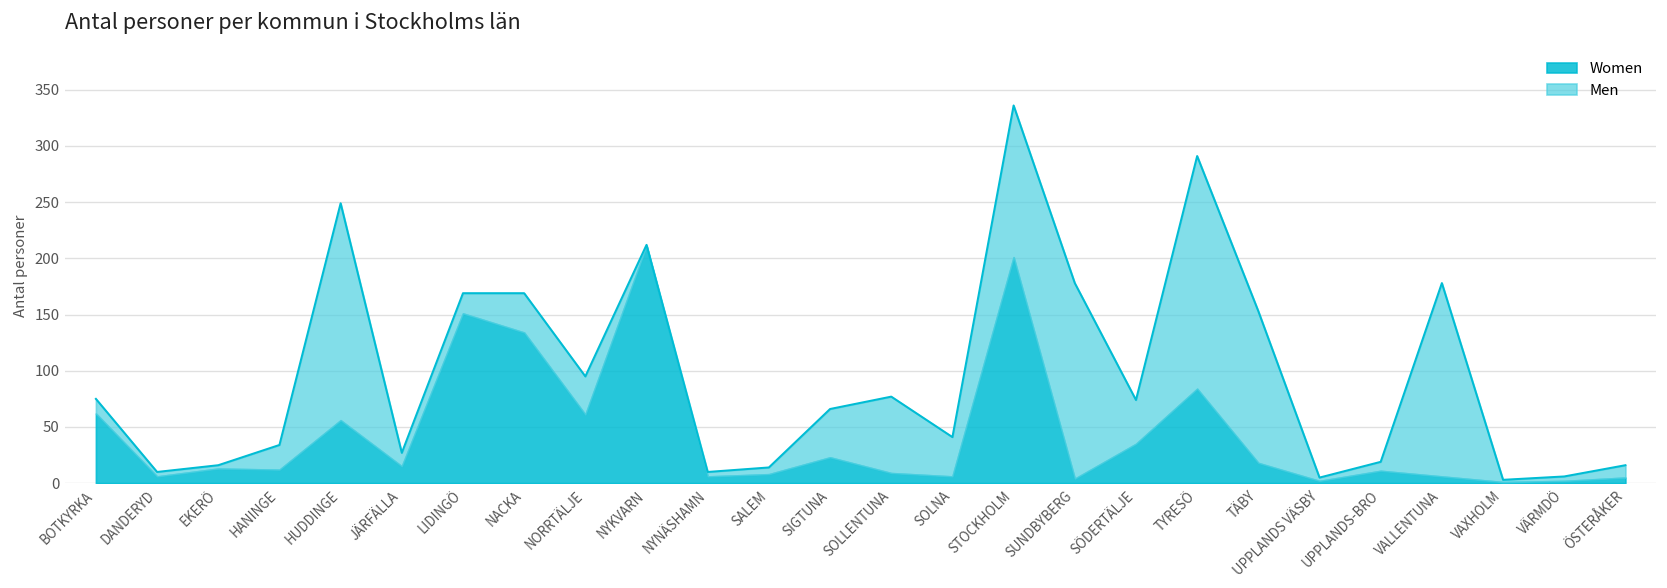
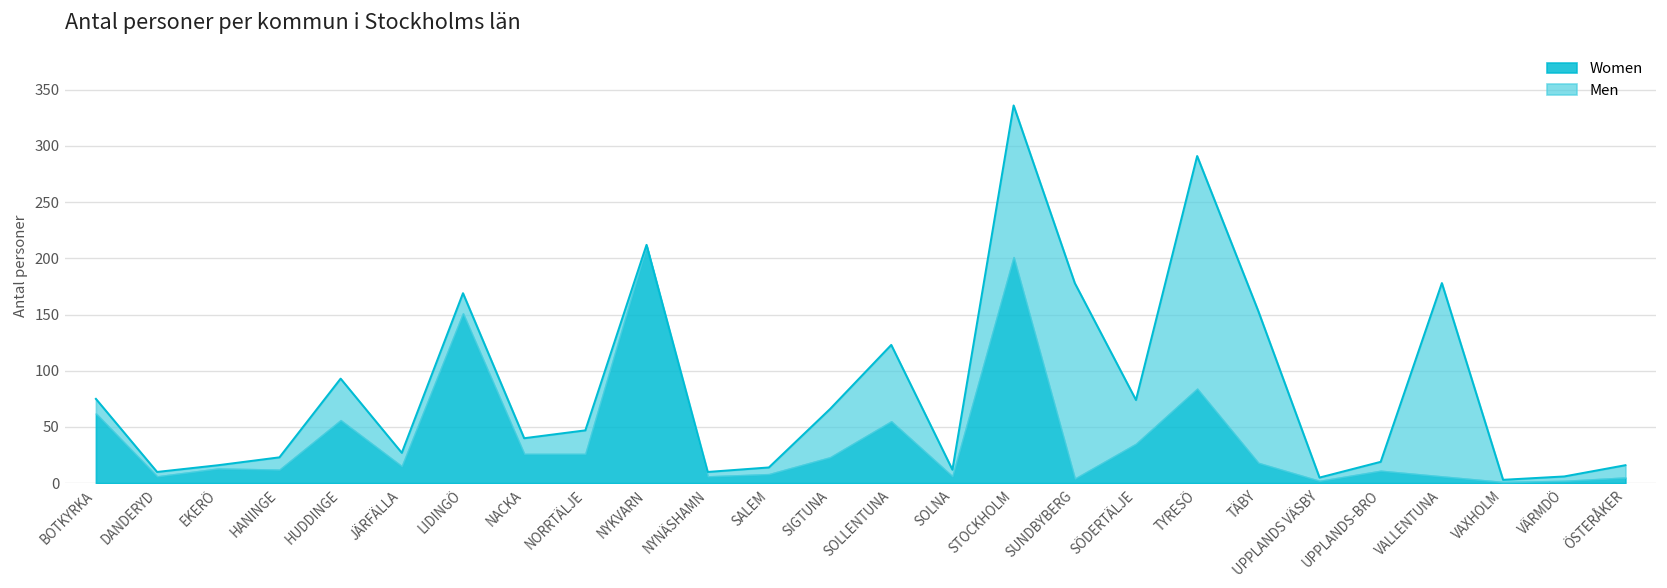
Men, HANINGE: 20 -> 10
Men, HUDDINGE: 190 -> 40
Women, NACKA: 130 -> 30
Men, NACKA: 40 -> 10
Women, NORRTÄLJE: 60 -> 30
Men, NORRTÄLJE: 30 -> 20
Women, SOLLENTUNA: 10 -> 60
Men, SOLNA: 40 -> 10
